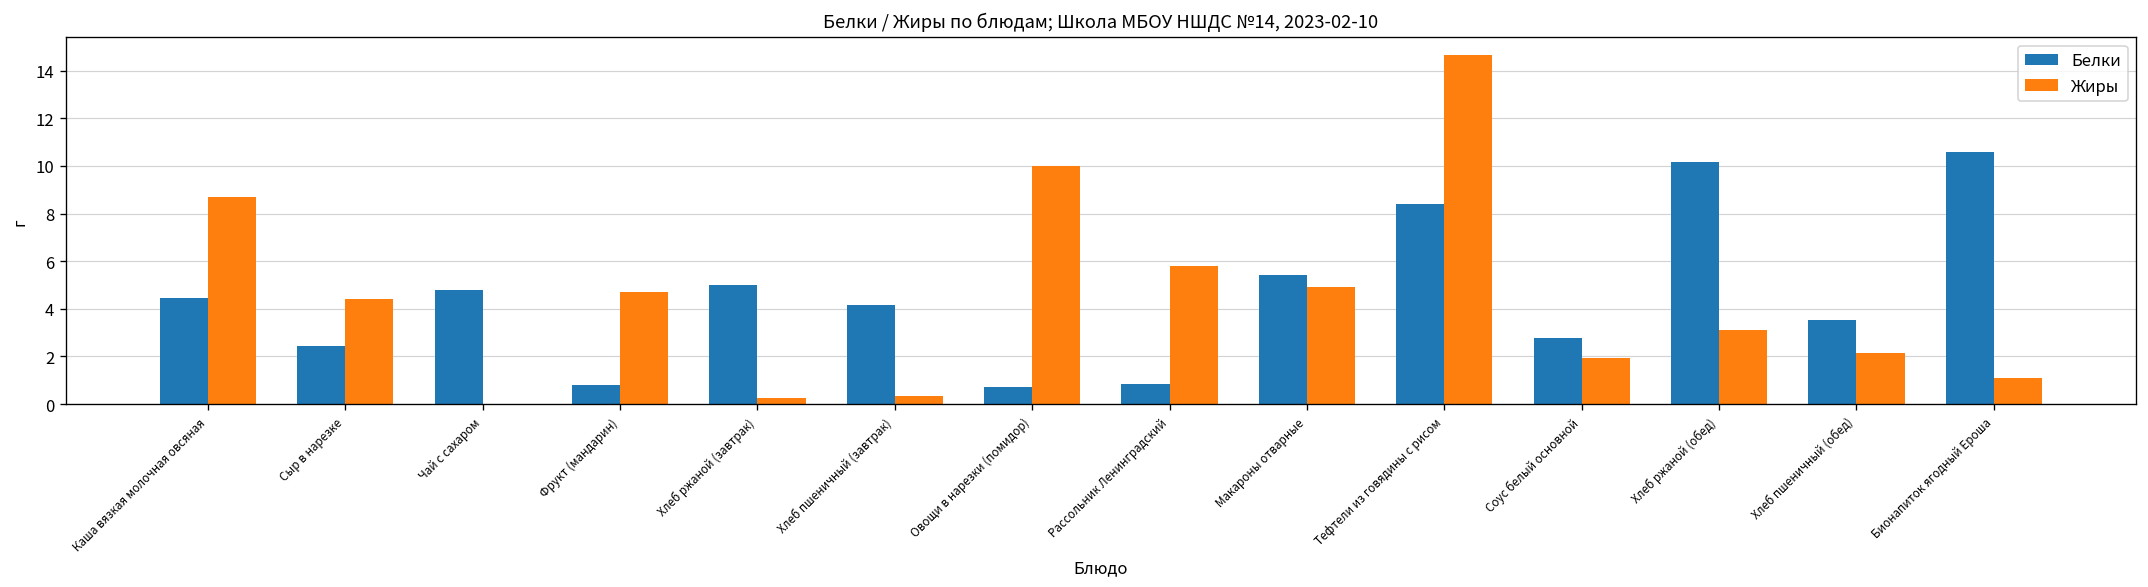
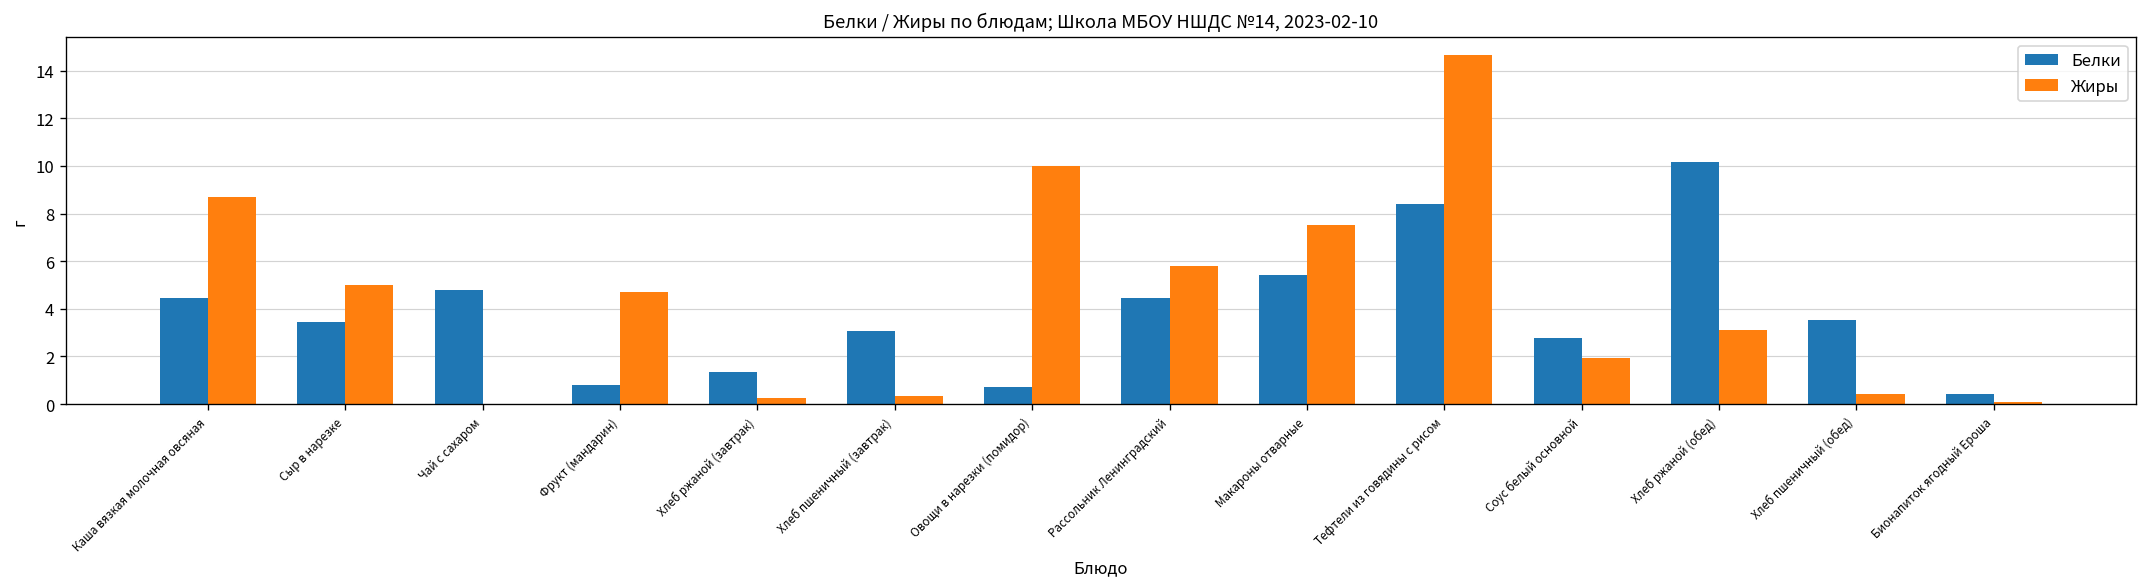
Белки, Сыр в нарезке: 2.5 -> 3.5
Жиры, Сыр в нарезке: 4.4 -> 5.0
Белки, Хлеб ржаной (завтрак): 5.0 -> 1.3
Белки, Хлеб пшеничный (завтрак): 4.2 -> 3.1
Белки, Рассольник Ленинградский: 0.8 -> 4.5
Жиры, Макароны отварные: 4.9 -> 7.5
Жиры, Хлеб пшеничный (обед): 2.1 -> 0.4
Белки, Бионапиток ягодный Ероша: 10.6 -> 0.4
Жиры, Бионапиток ягодный Ероша: 1.1 -> 0.1
